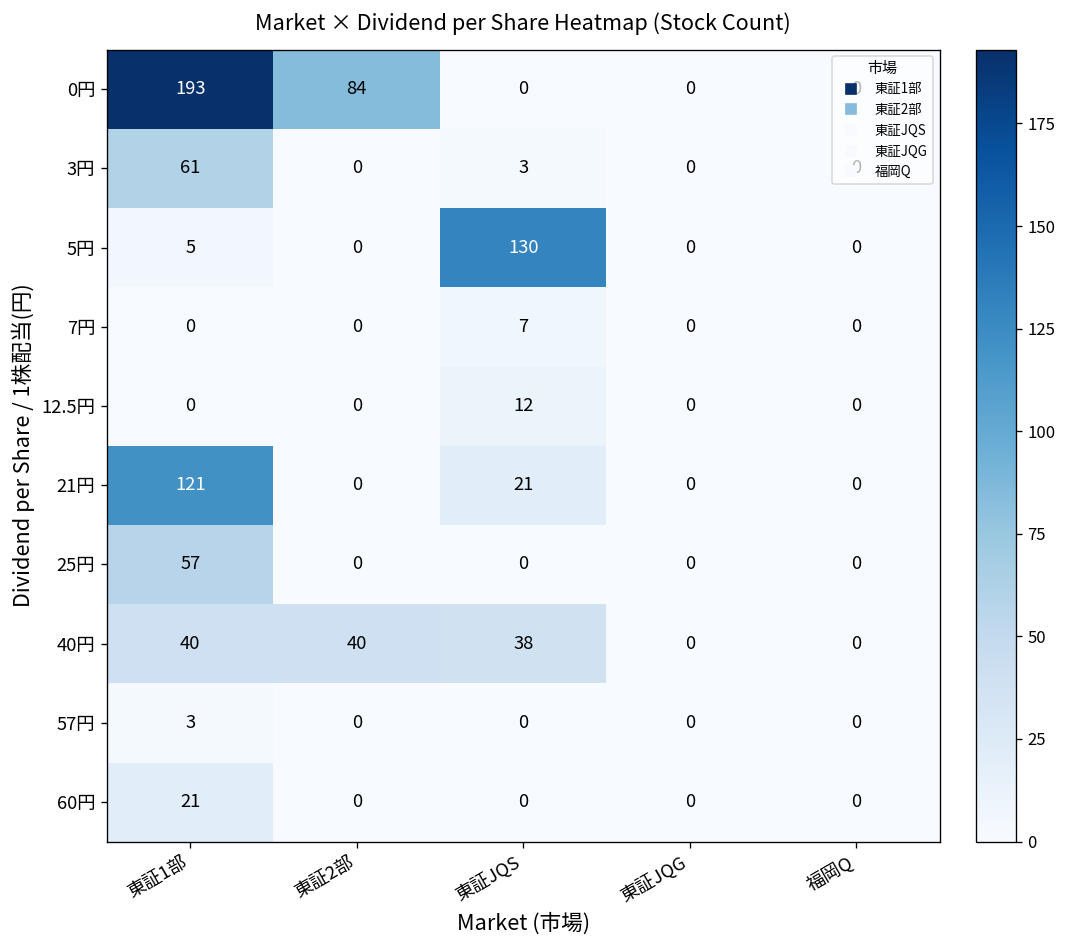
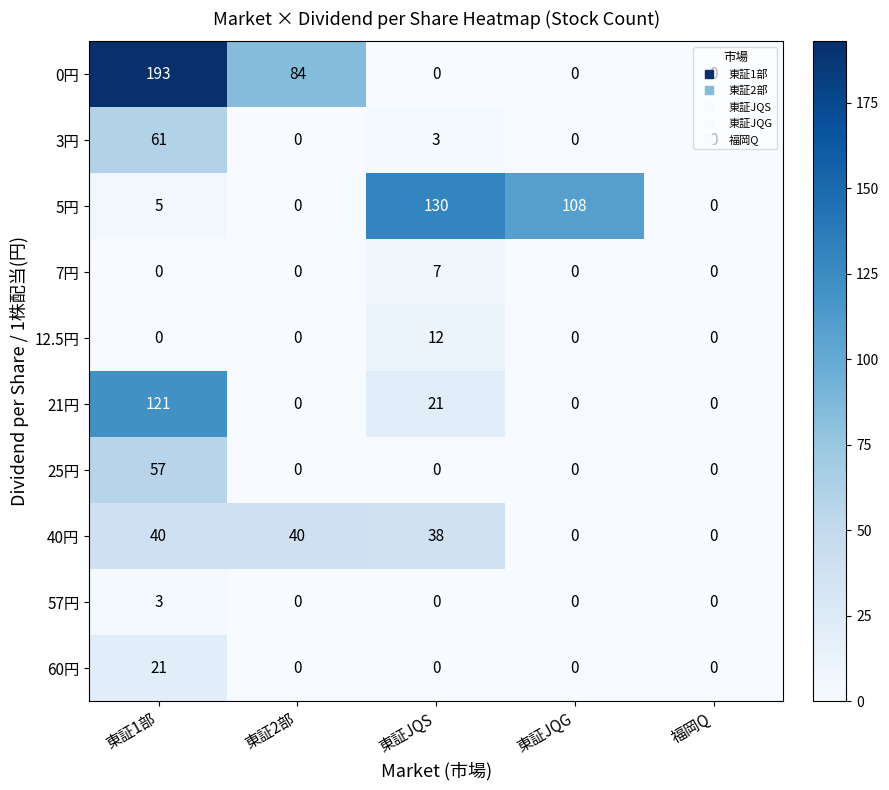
5円, 東証JQG: 0 -> 108
